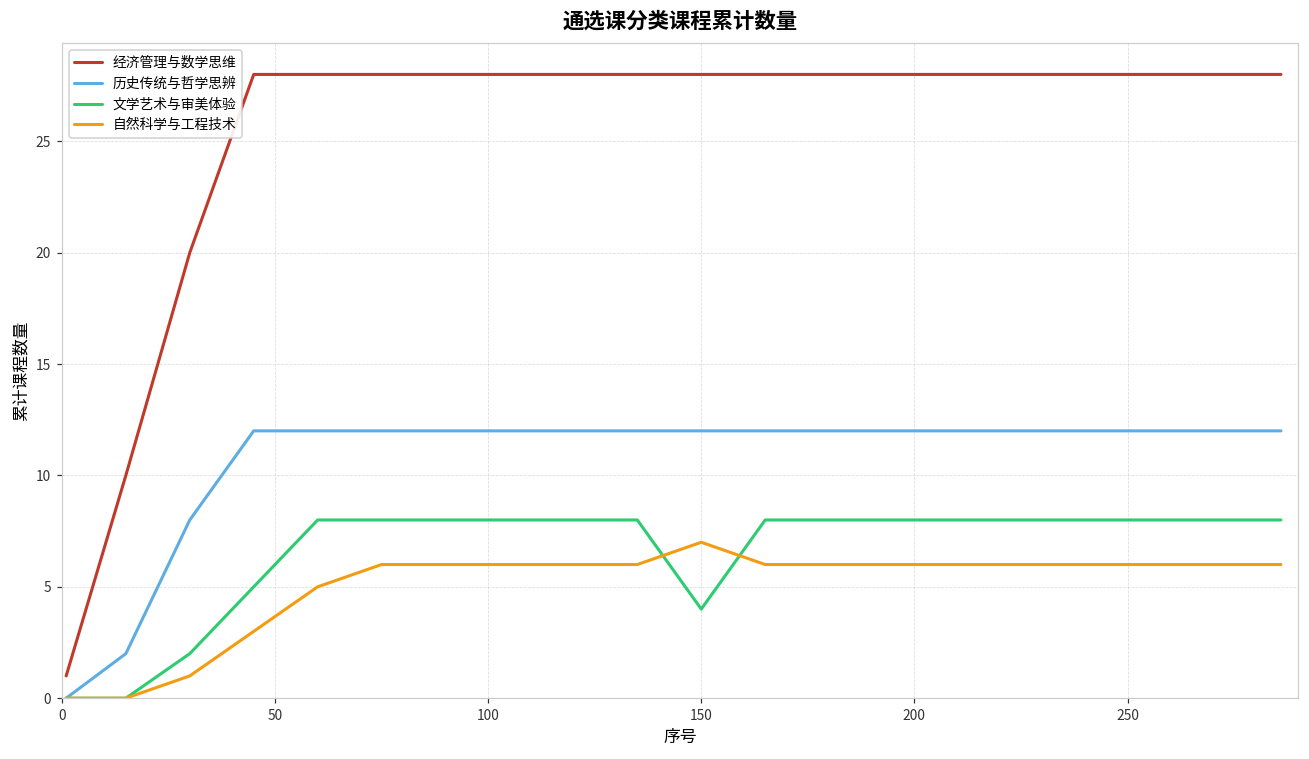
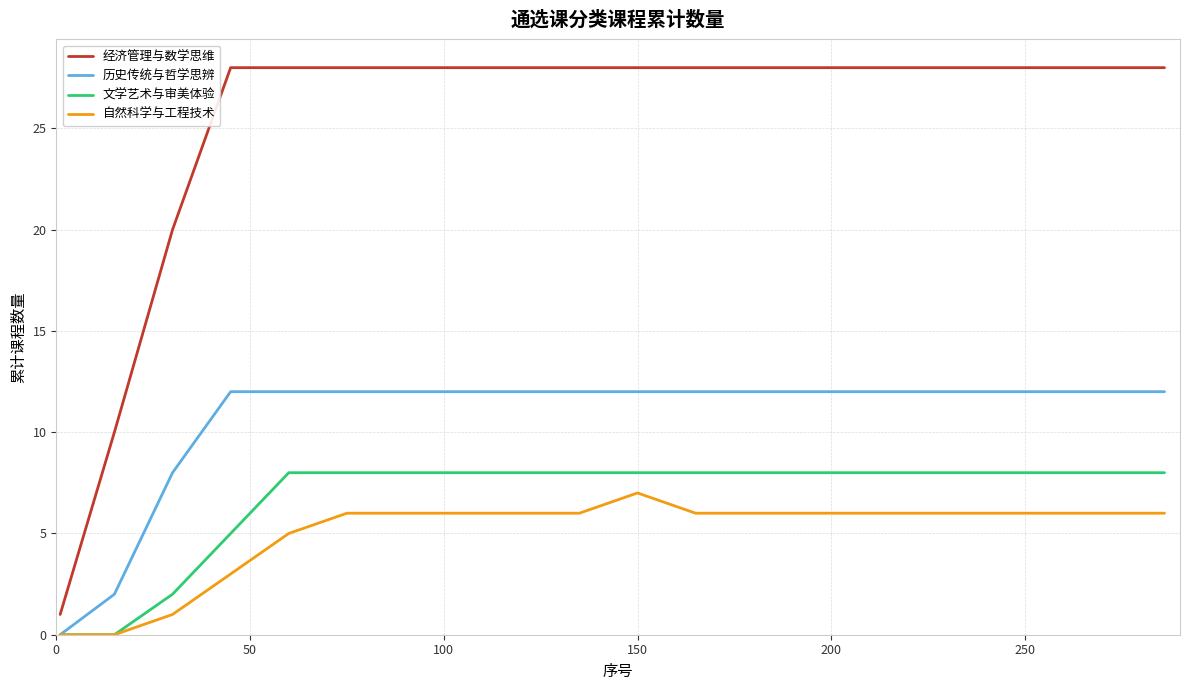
文学艺术与审美体验, 150: 4 -> 8
